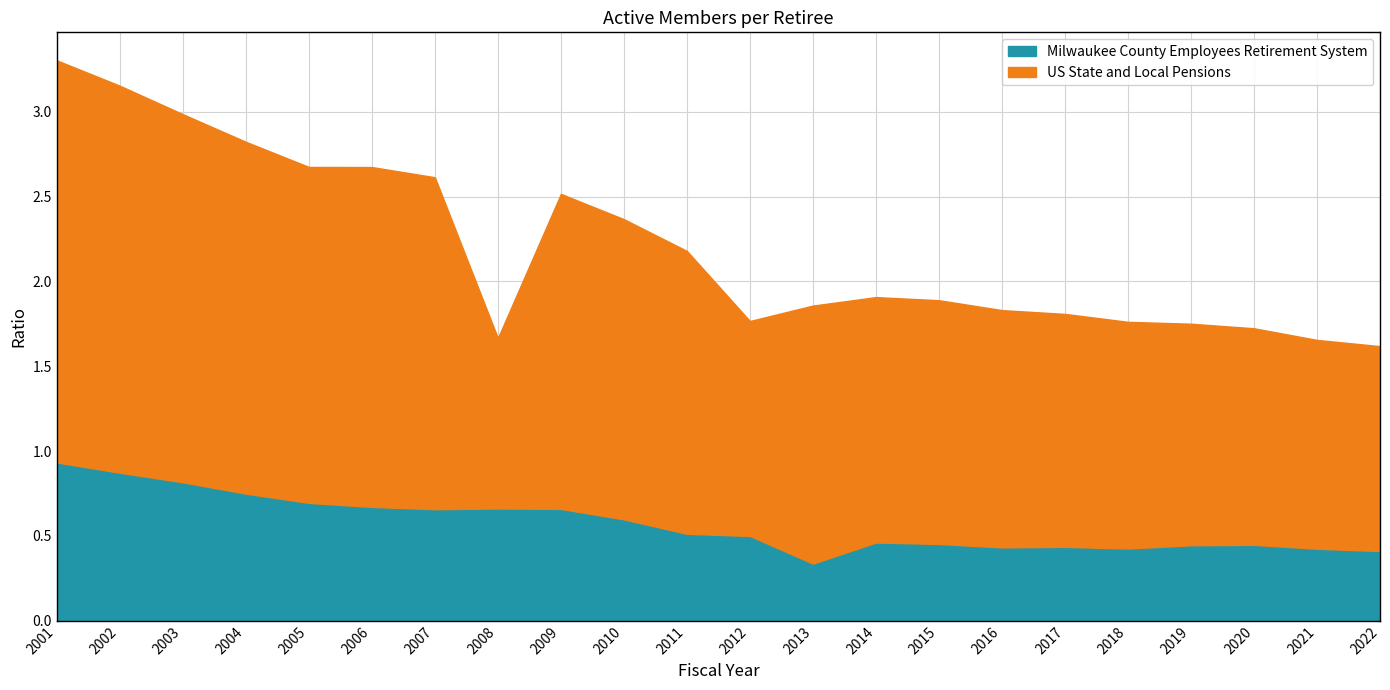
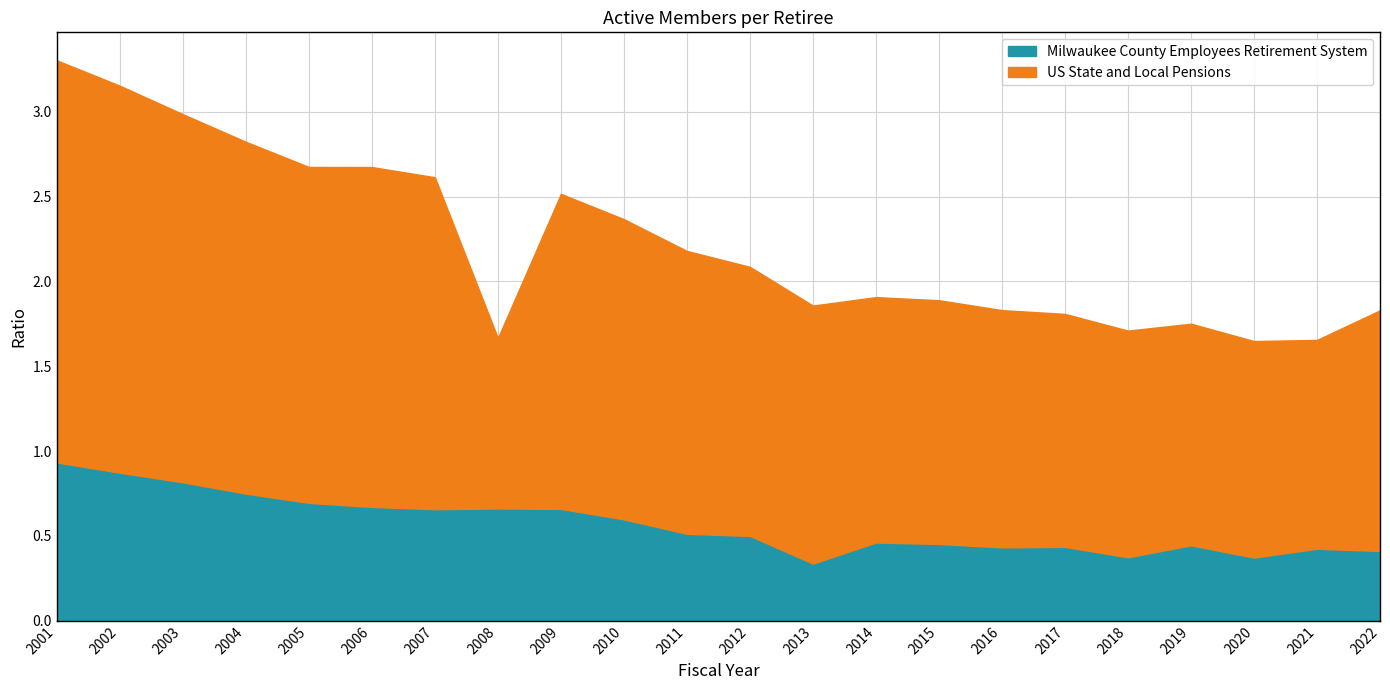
US State and Local Pensions, 2012: 1.27 -> 1.59
Milwaukee County Employees Retirement System, 2018: 0.43 -> 0.37
Milwaukee County Employees Retirement System, 2020: 0.45 -> 0.37
US State and Local Pensions, 2022: 1.21 -> 1.42
